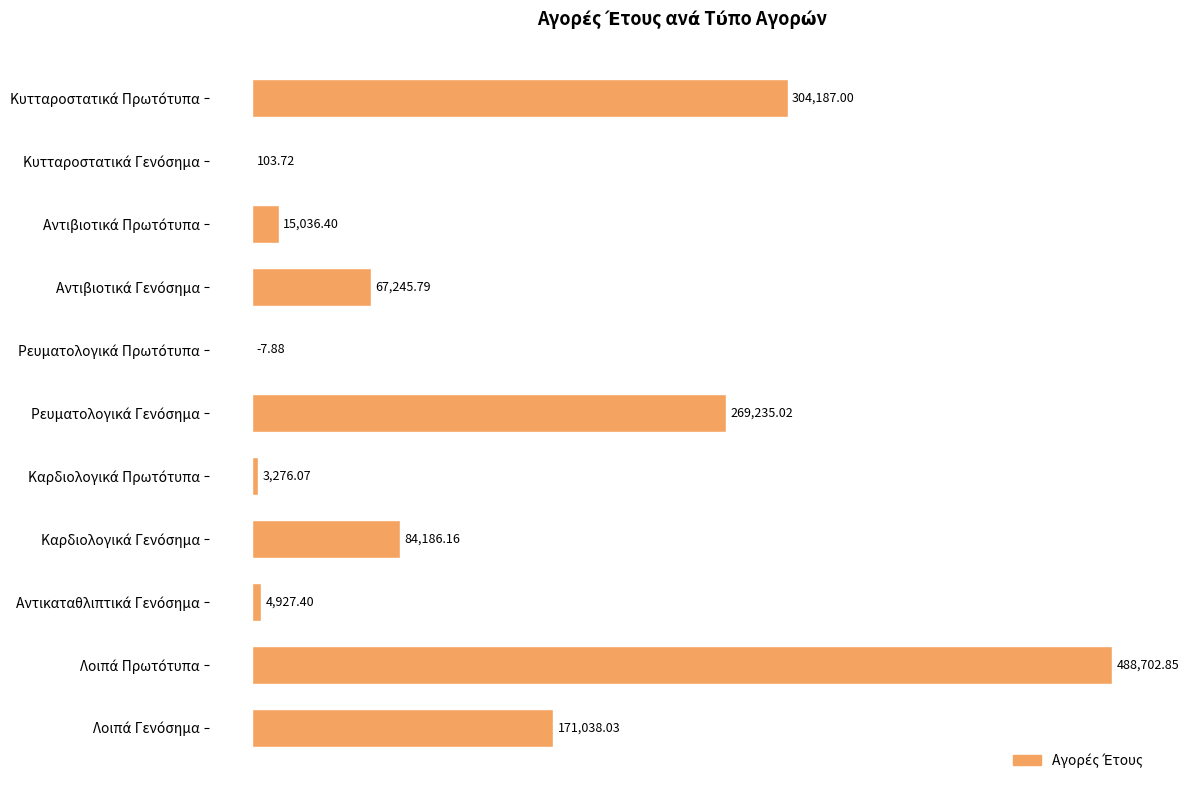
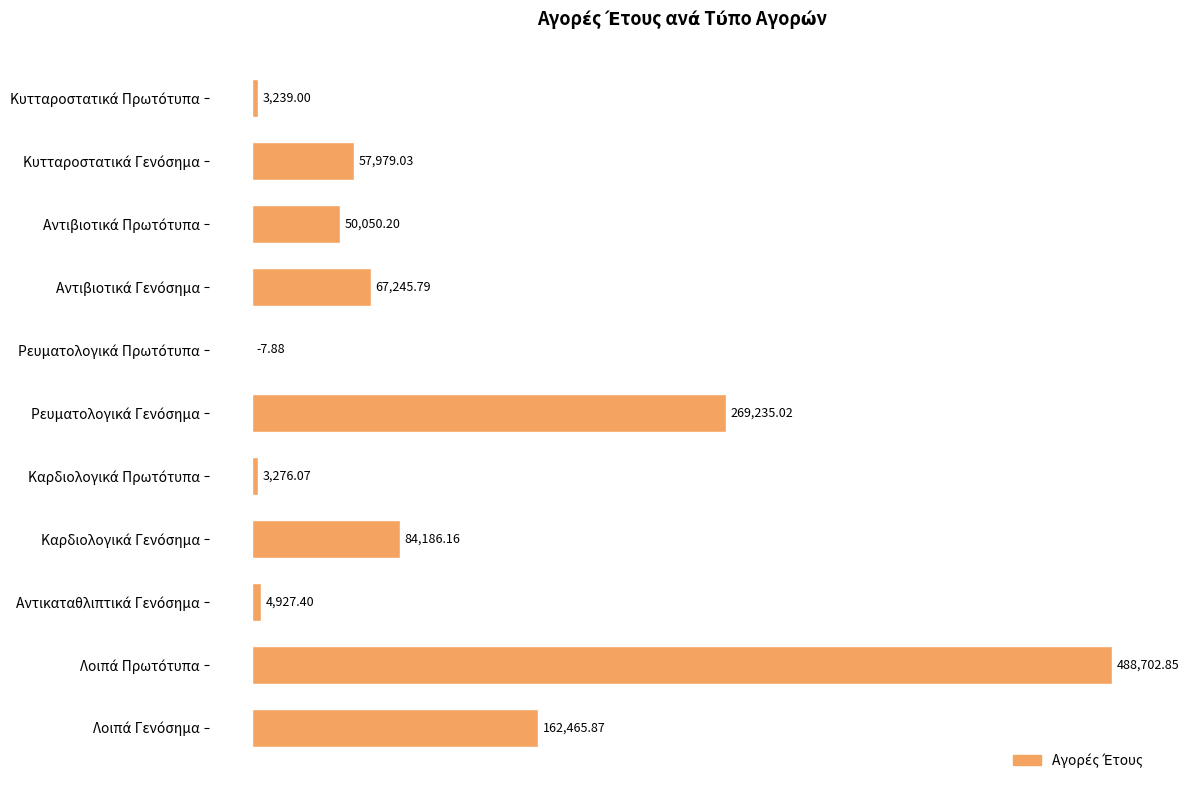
Κυτταροστατικά Πρωτότυπα: 304,187.00 -> 3,239.00
Κυτταροστατικά Γενόσημα: 103.72 -> 57,979.03
Αντιβιοτικά Πρωτότυπα: 15,036.40 -> 50,050.20
Λοιπά Γενόσημα: 171,038.03 -> 162,465.87
